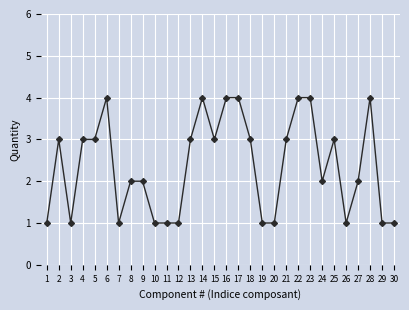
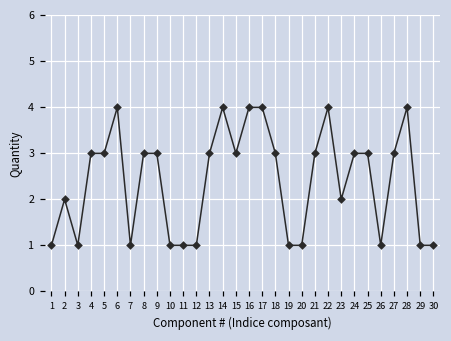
2: 3 -> 2
8: 2 -> 3
9: 2 -> 3
23: 4 -> 2
24: 2 -> 3
27: 2 -> 3
